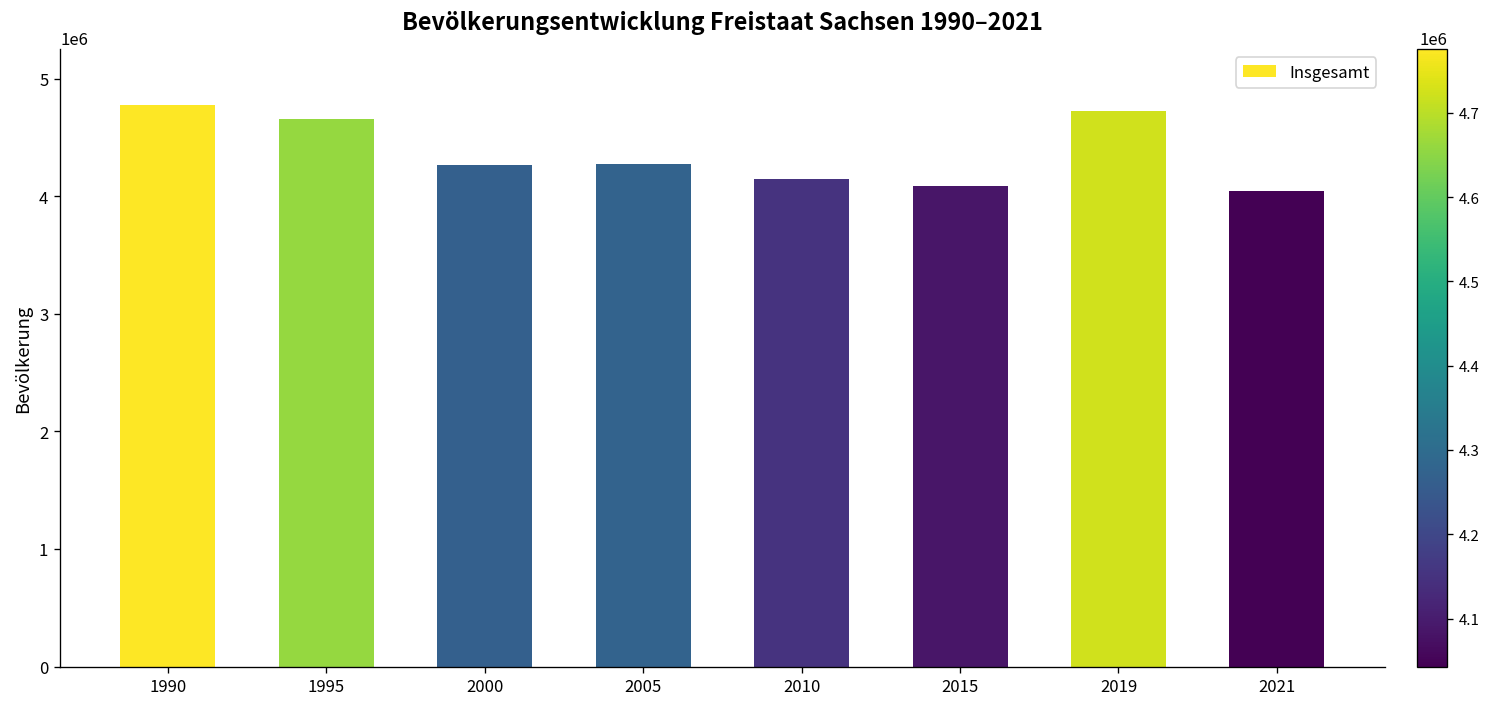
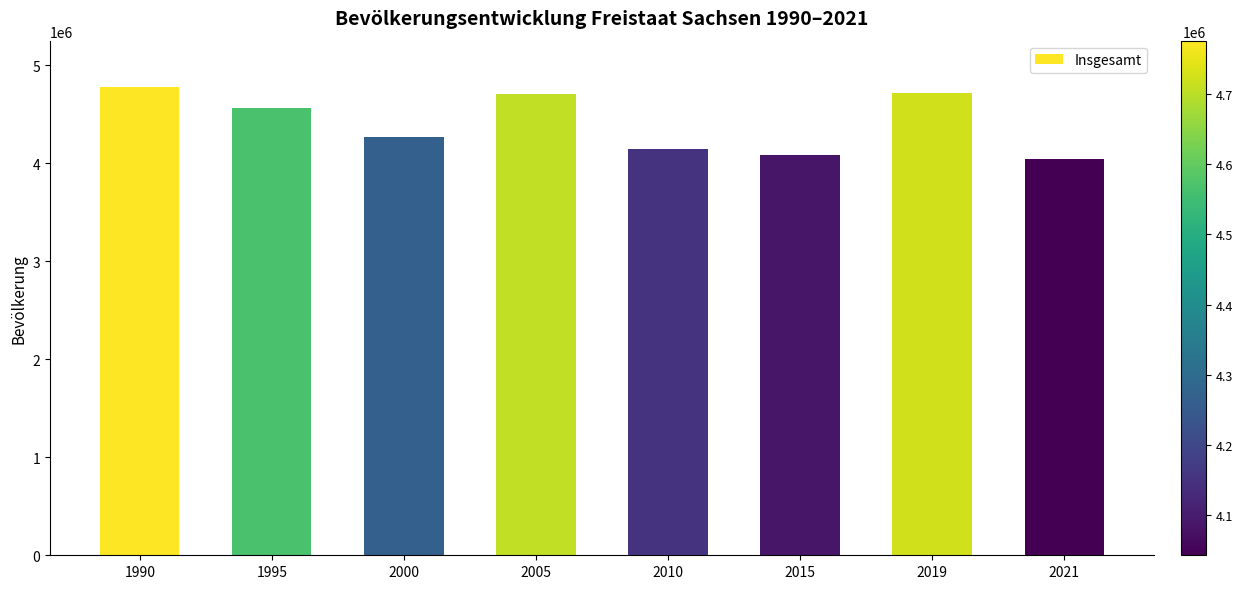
1995: 4700000 -> 4600000
2005: 4300000 -> 4700000
